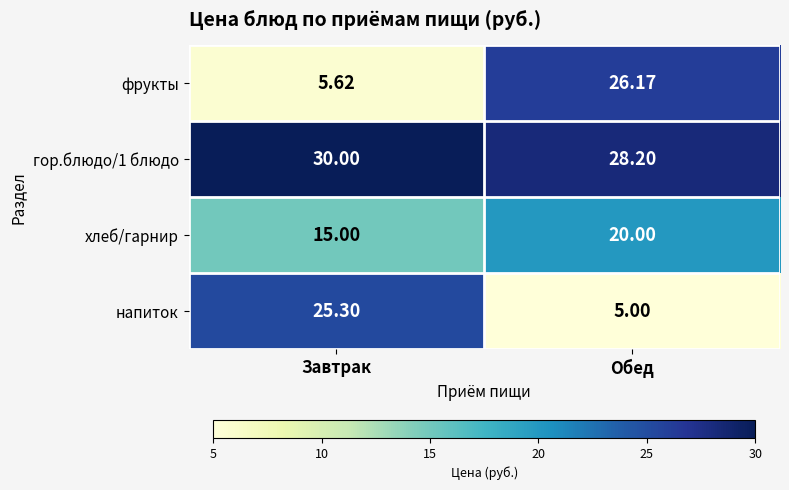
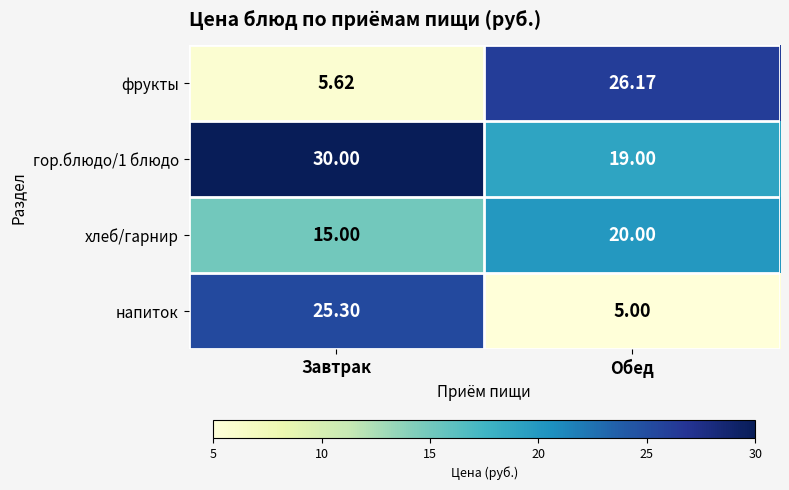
гор.блюдо/1 блюдо, Обед: 28.20 -> 19.00
